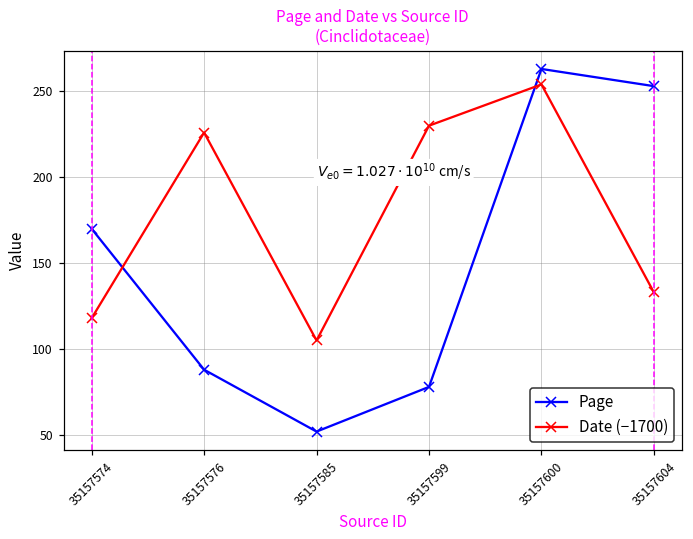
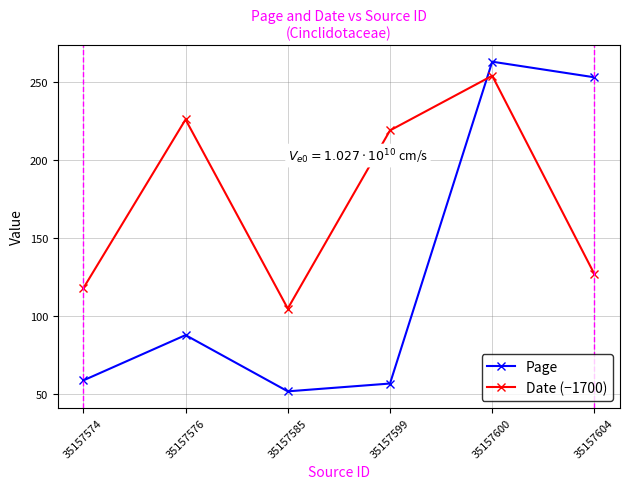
Page, 35157574: 170 -> 59
Page, 35157599: 78 -> 57
Date (−1700), 35157599: 230 -> 219
Date (−1700), 35157604: 133 -> 127
